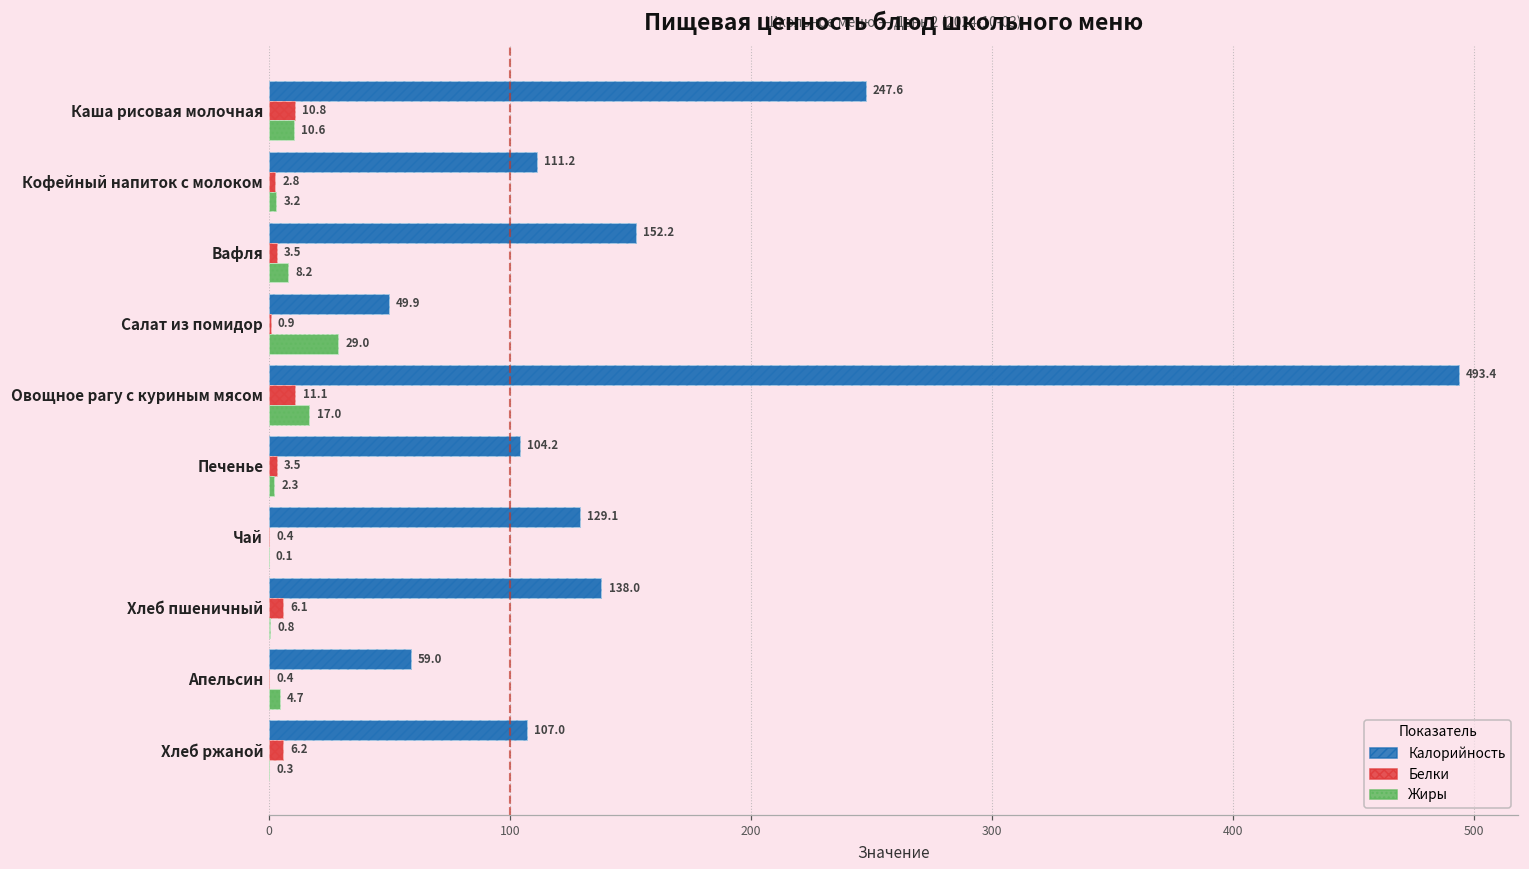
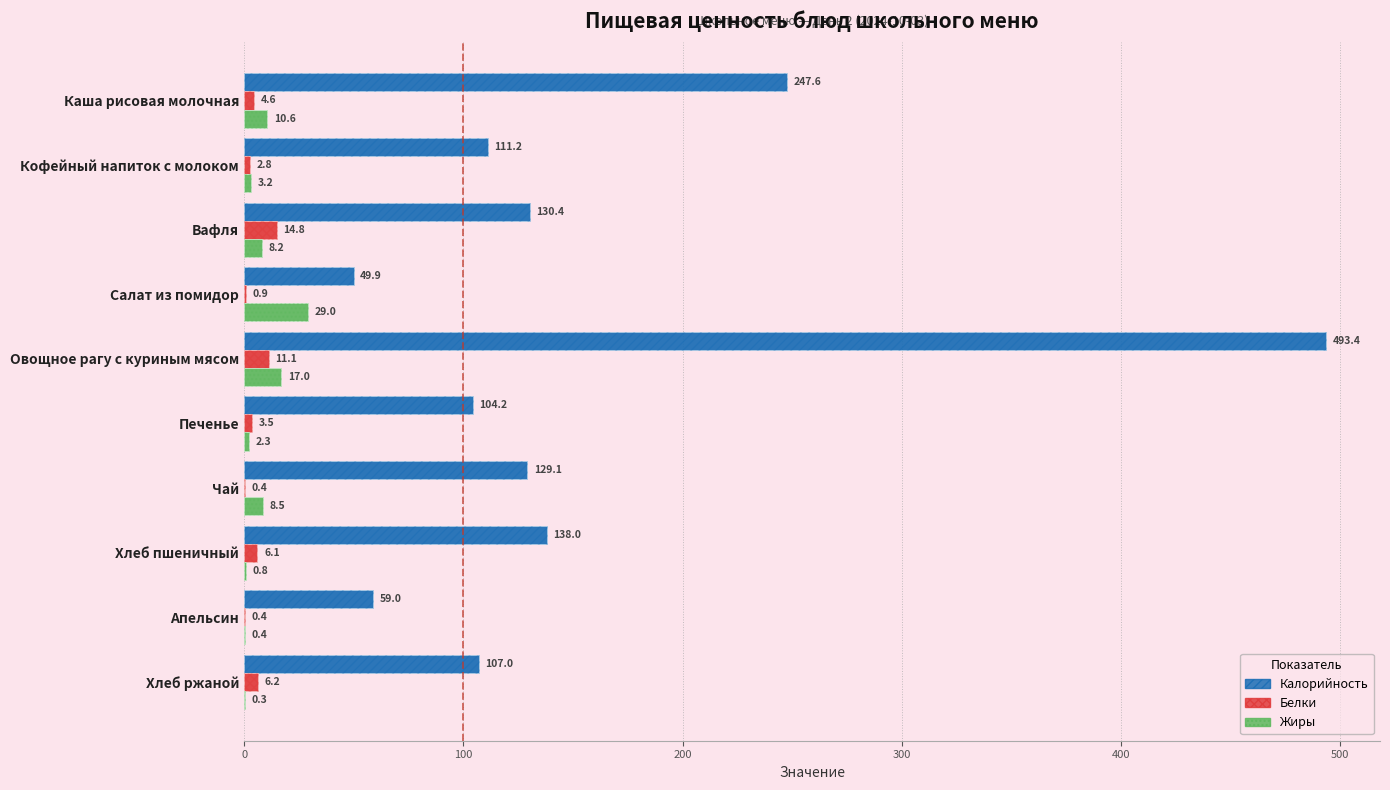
Белки, Каша рисовая молочная: 10.8 -> 4.6
Калорийность, Вафля: 152.2 -> 130.4
Белки, Вафля: 3.5 -> 14.8
Жиры, Чай: 0.1 -> 8.5
Жиры, Апельсин: 4.7 -> 0.4
